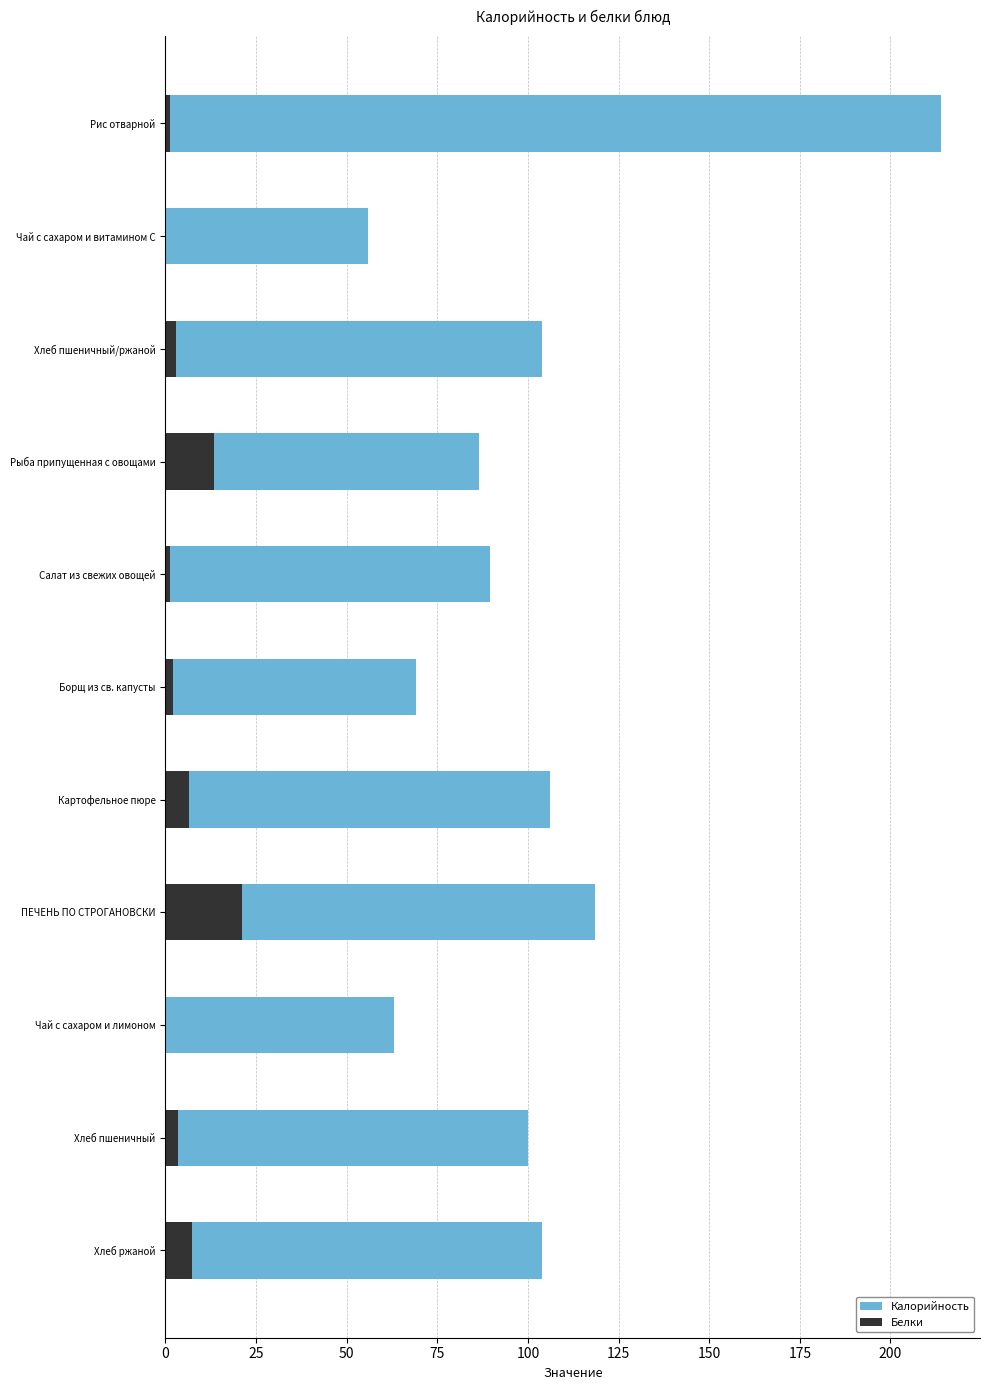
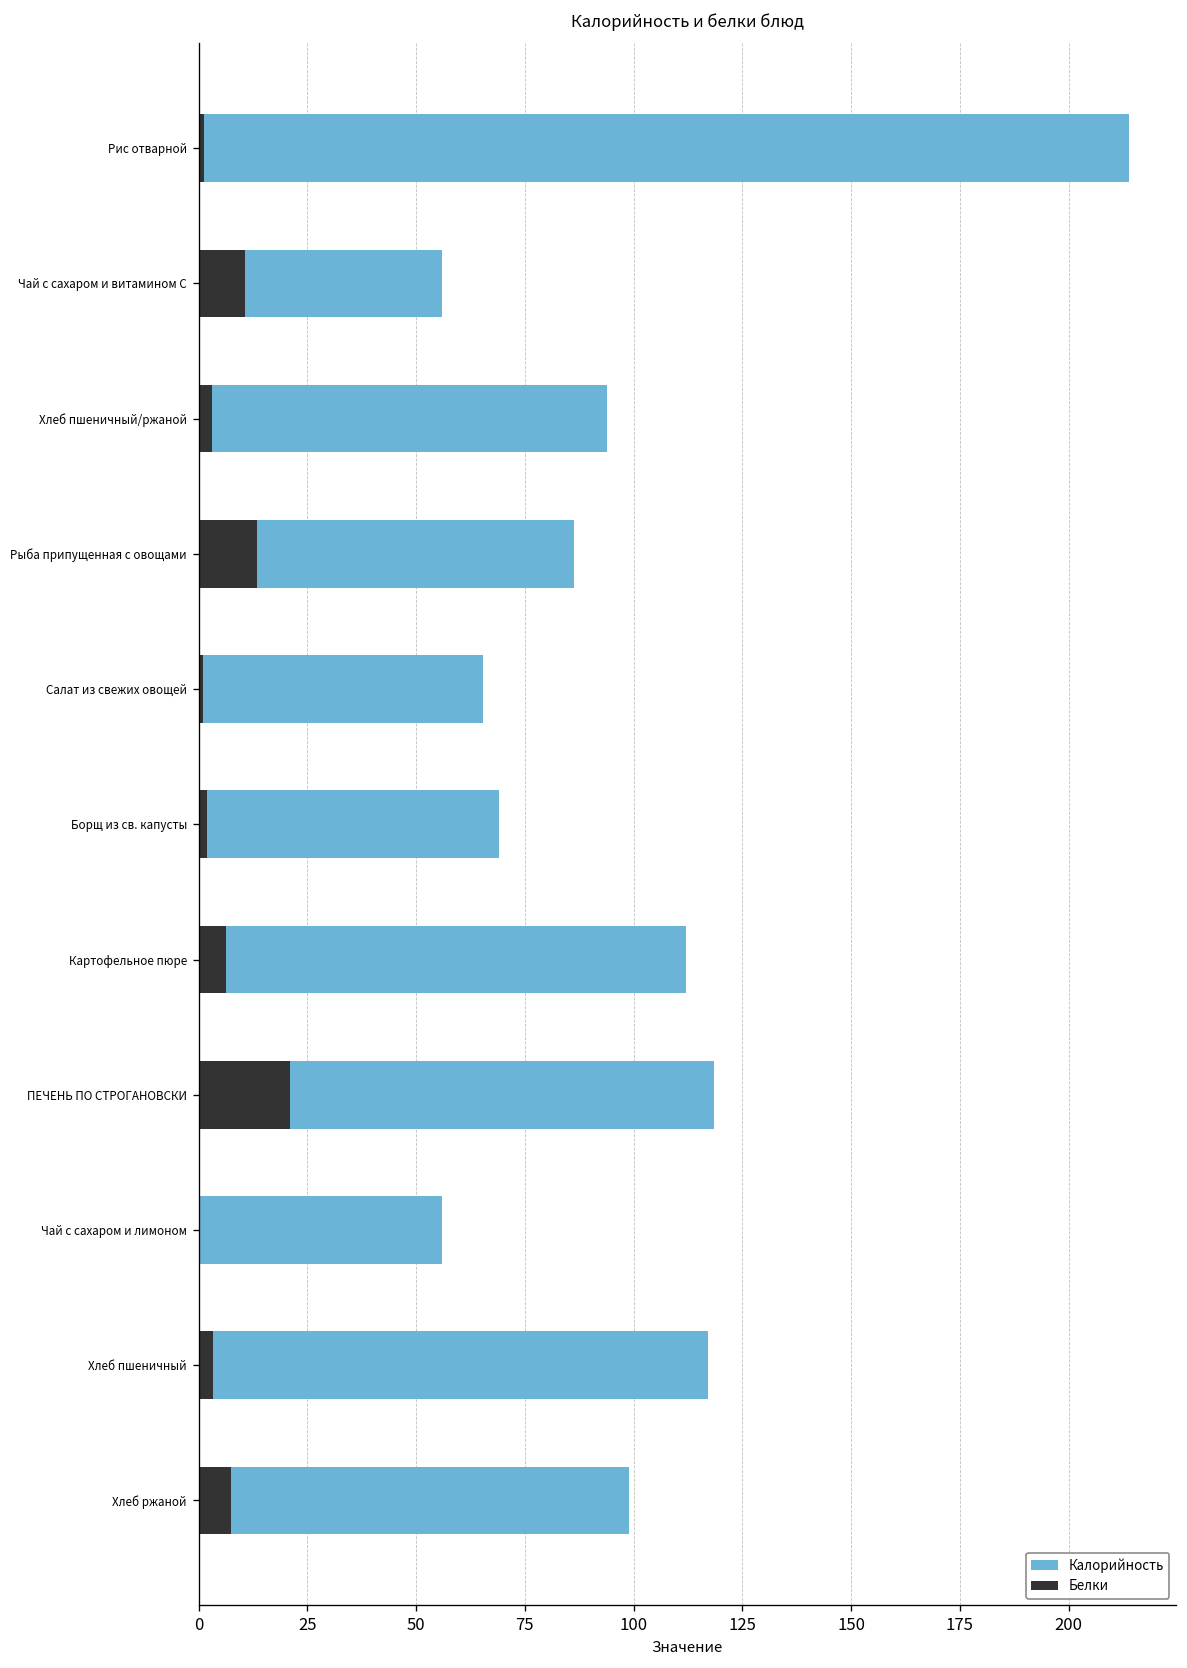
Белки, Чай с сахаром и витамином С: 0 -> 11
Калорийность, Хлеб пшеничный/ржаной: 104 -> 94
Калорийность, Салат из свежих овощей: 90 -> 66
Калорийность, Картофельное пюре: 106 -> 112
Калорийность, Чай с сахаром и лимоном: 63 -> 56
Калорийность, Хлеб пшеничный: 100 -> 117
Калорийность, Хлеб ржаной: 104 -> 99
